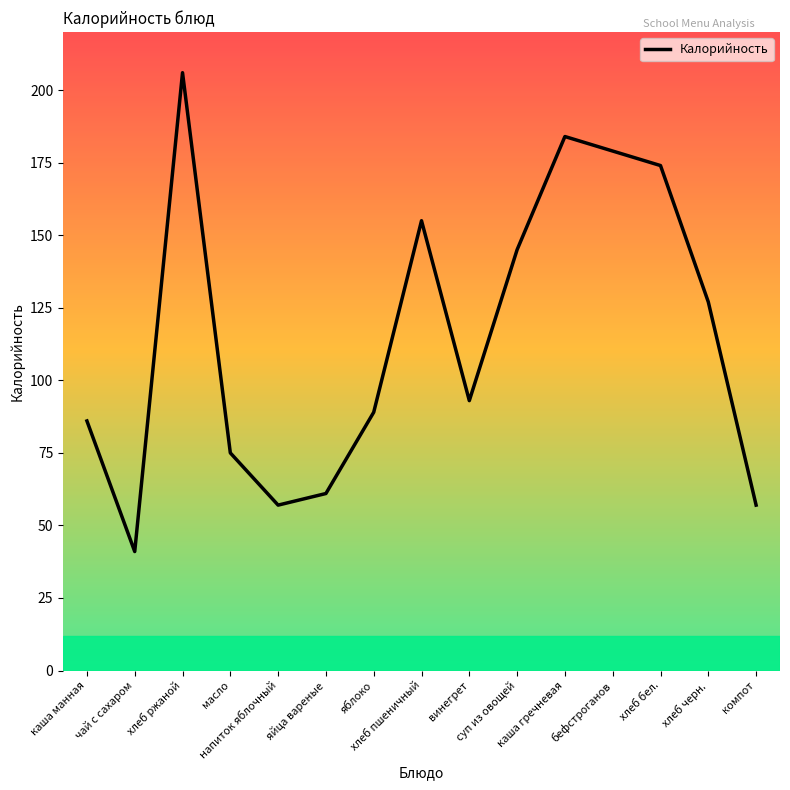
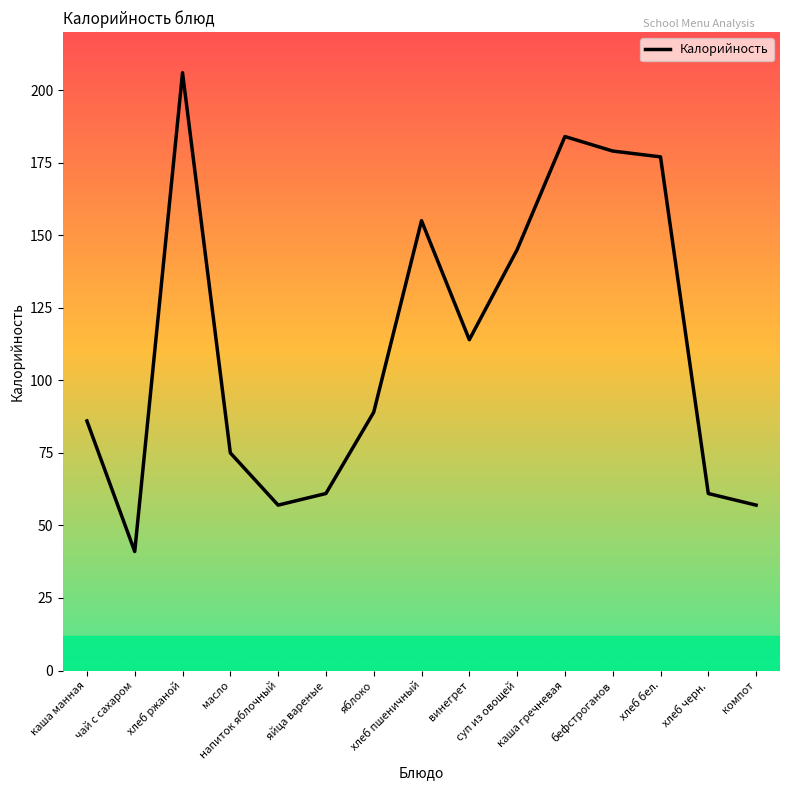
винегрет: 93 -> 114
хлеб бел.: 174 -> 177
хлеб черн.: 127 -> 61
